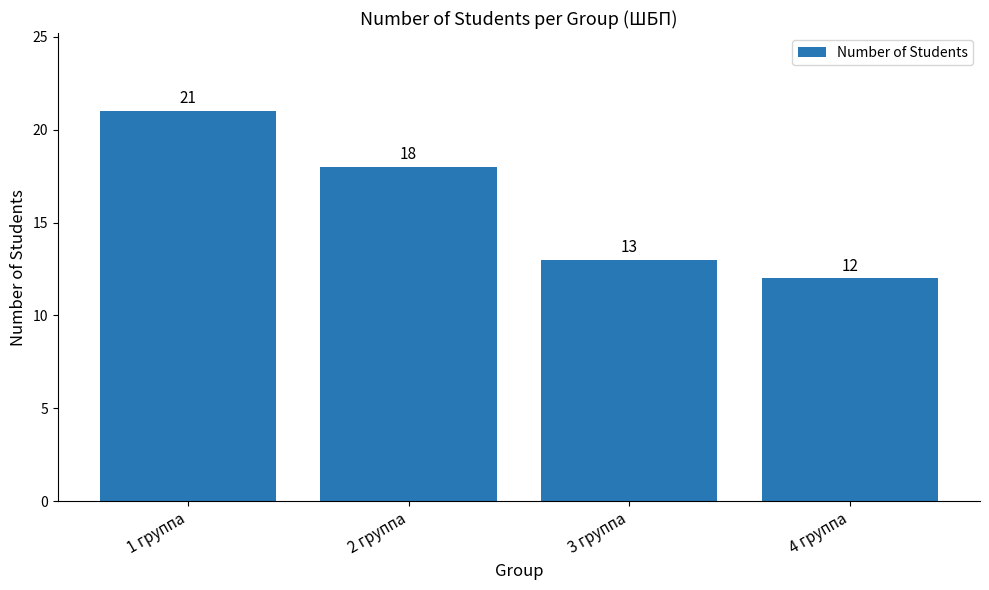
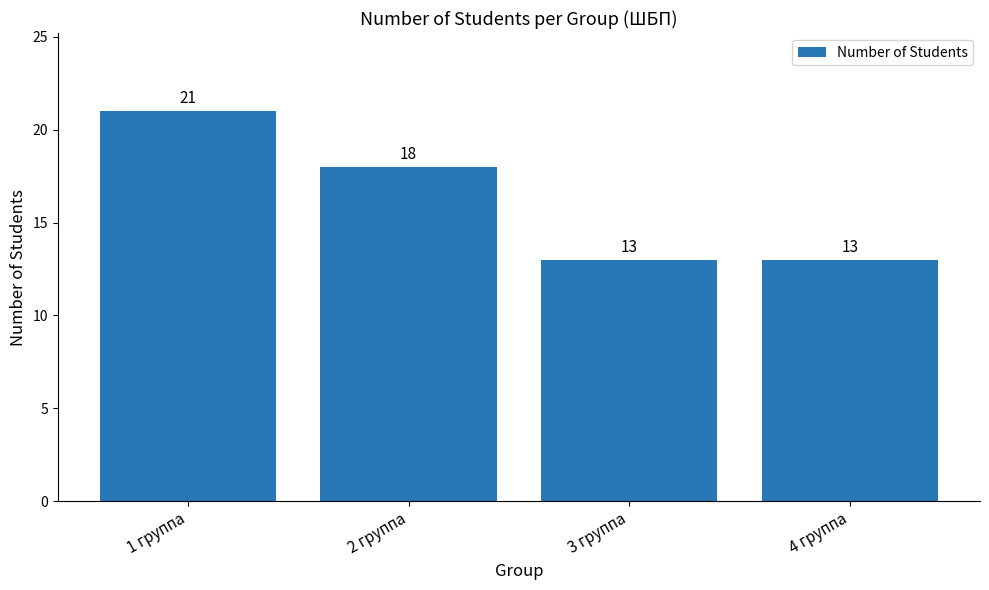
4 группа: 12 -> 13
